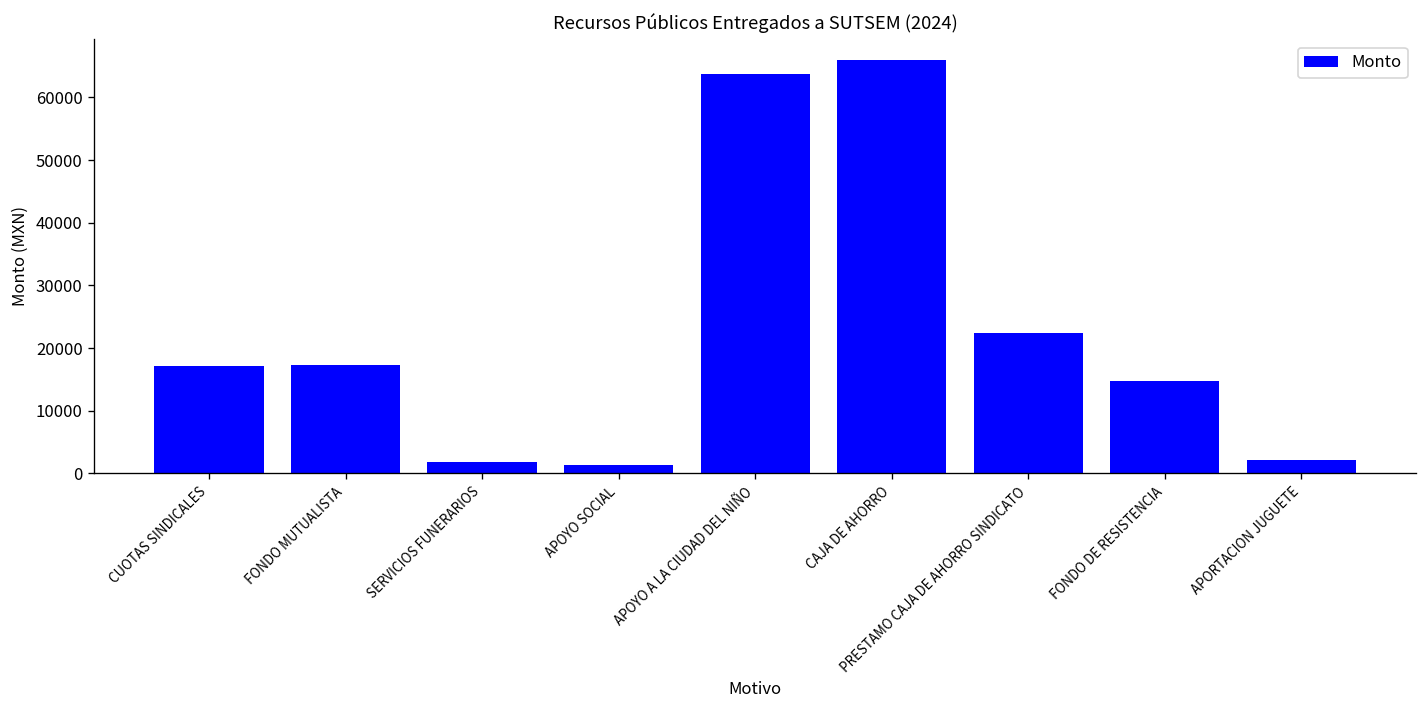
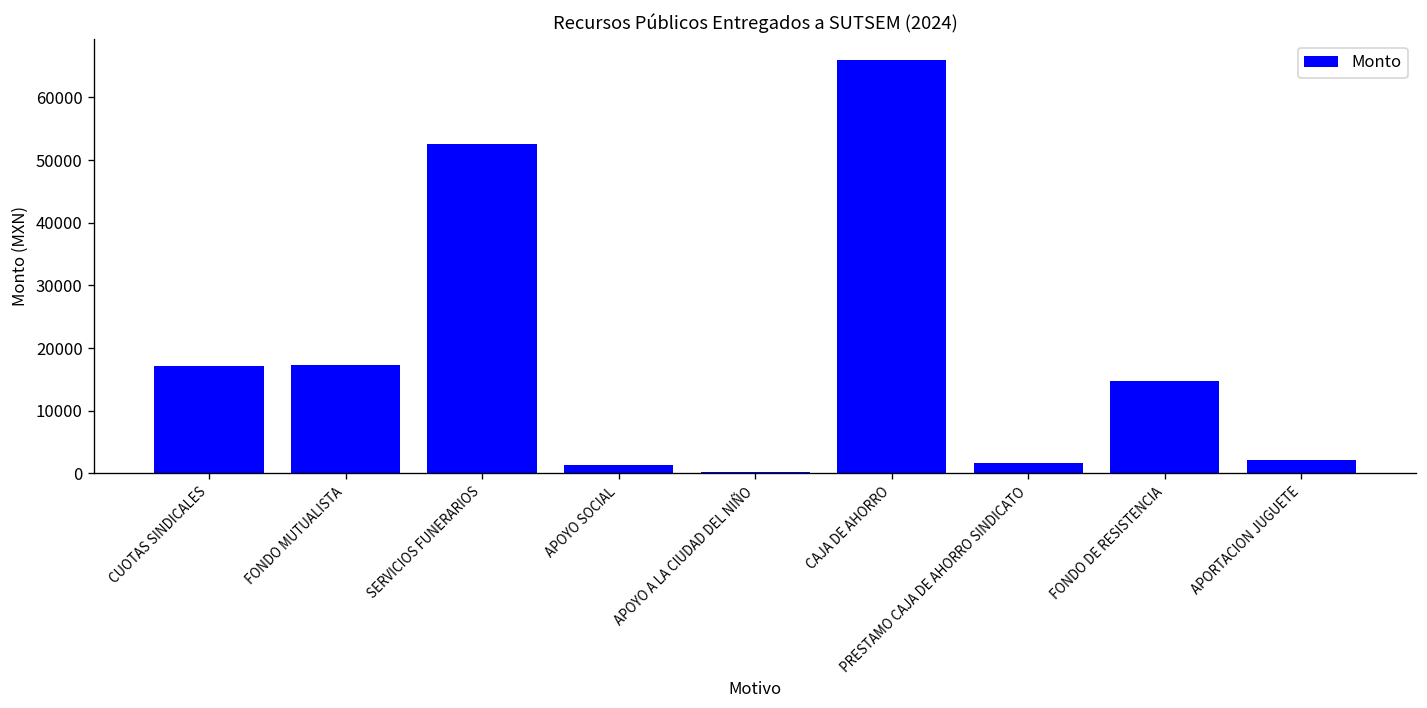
SERVICIOS FUNERARIOS: 2000 -> 53000
APOYO A LA CIUDAD DEL NIÑO: 64000 -> 0
PRESTAMO CAJA DE AHORRO SINDICATO: 22000 -> 2000
